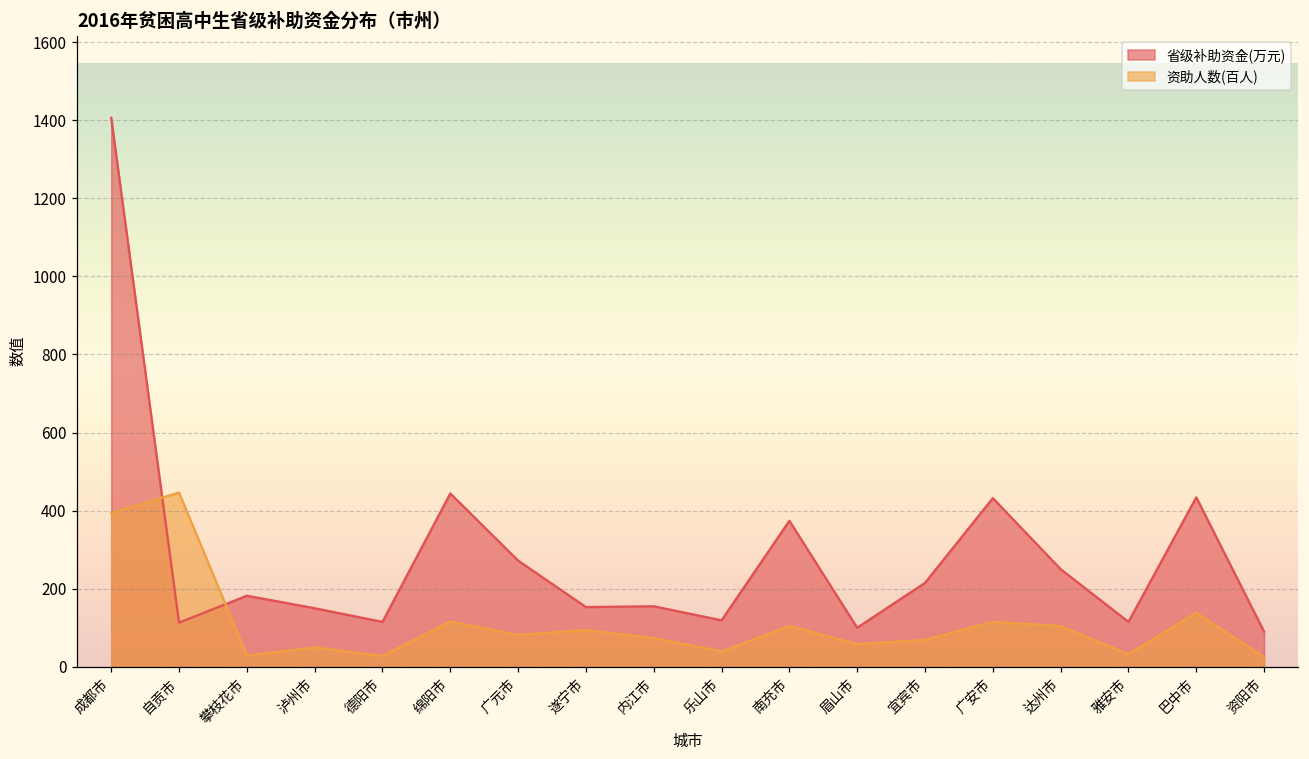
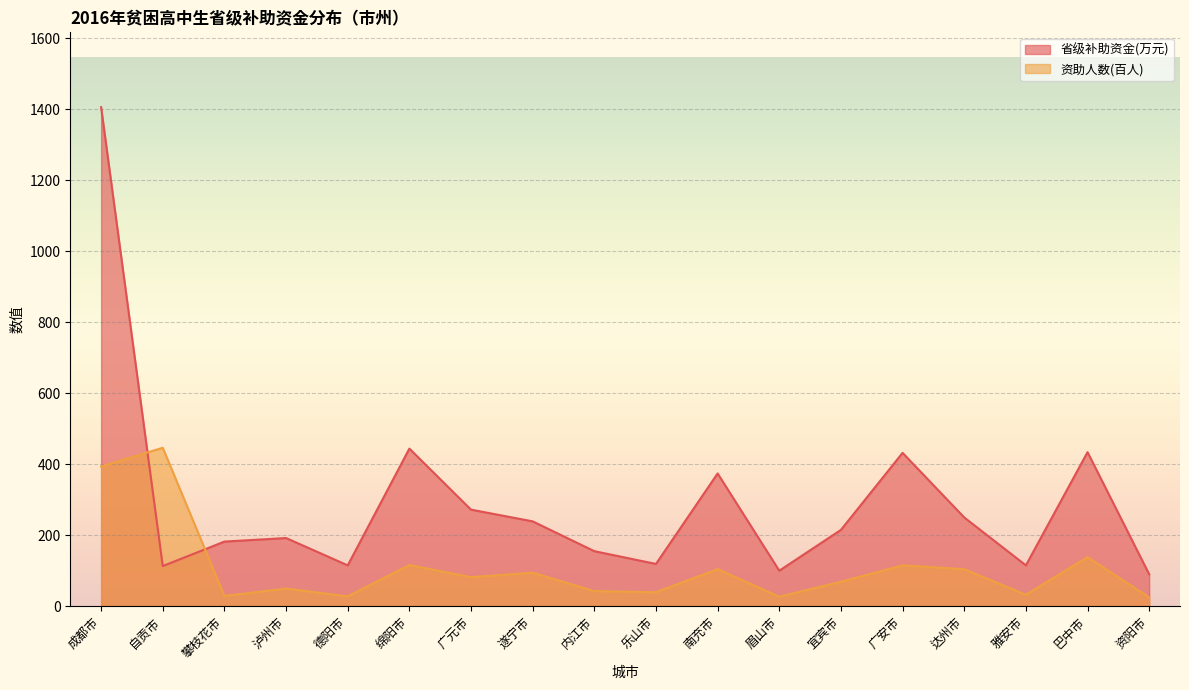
省级补助资金(万元), 泸州市: 150 -> 190
省级补助资金(万元), 遂宁市: 150 -> 240
资助人数(百人), 内江市: 70 -> 40
资助人数(百人), 眉山市: 60 -> 30
